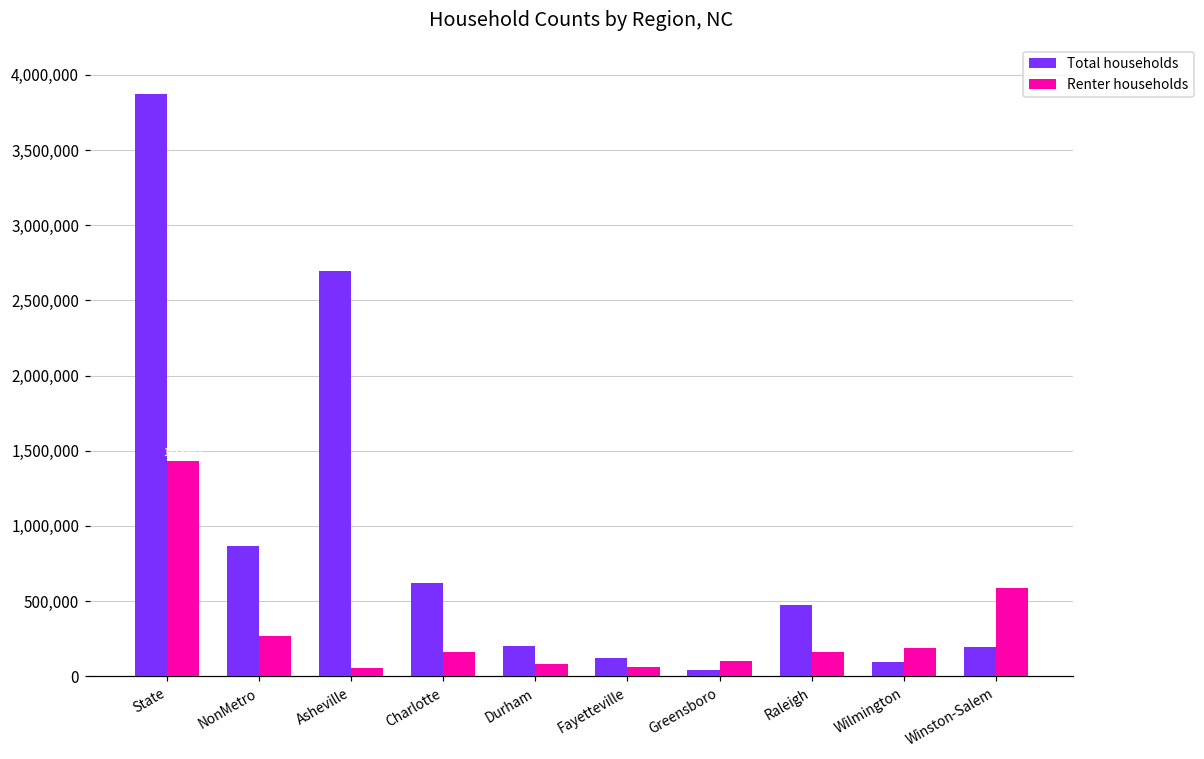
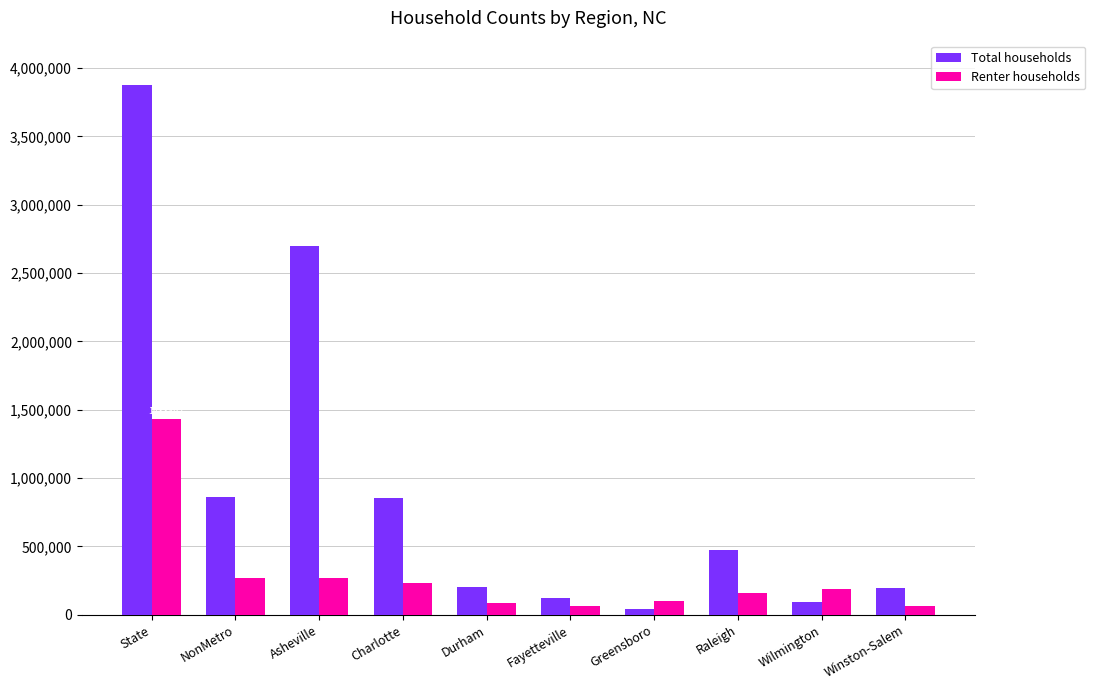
Renter households, Asheville: 50,000 -> 270,000
Total households, Charlotte: 620,000 -> 850,000
Renter households, Charlotte: 160,000 -> 230,000
Renter households, Winston-Salem: 590,000 -> 70,000
